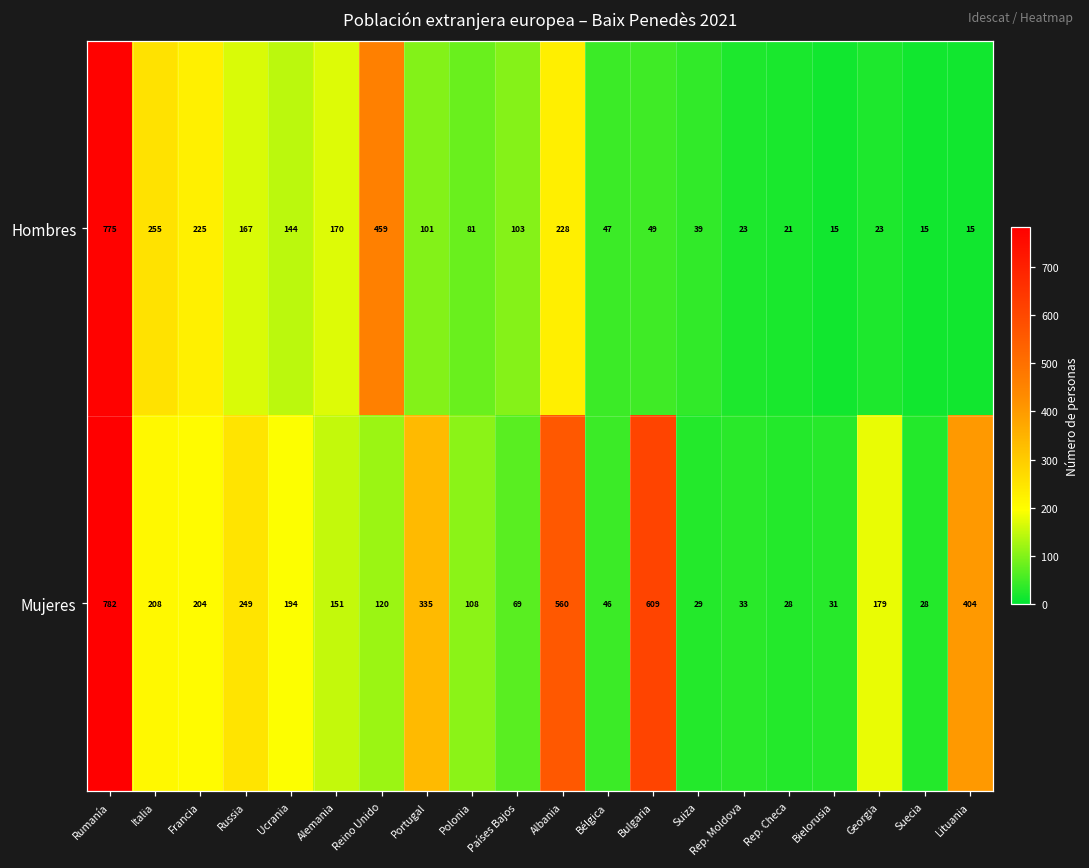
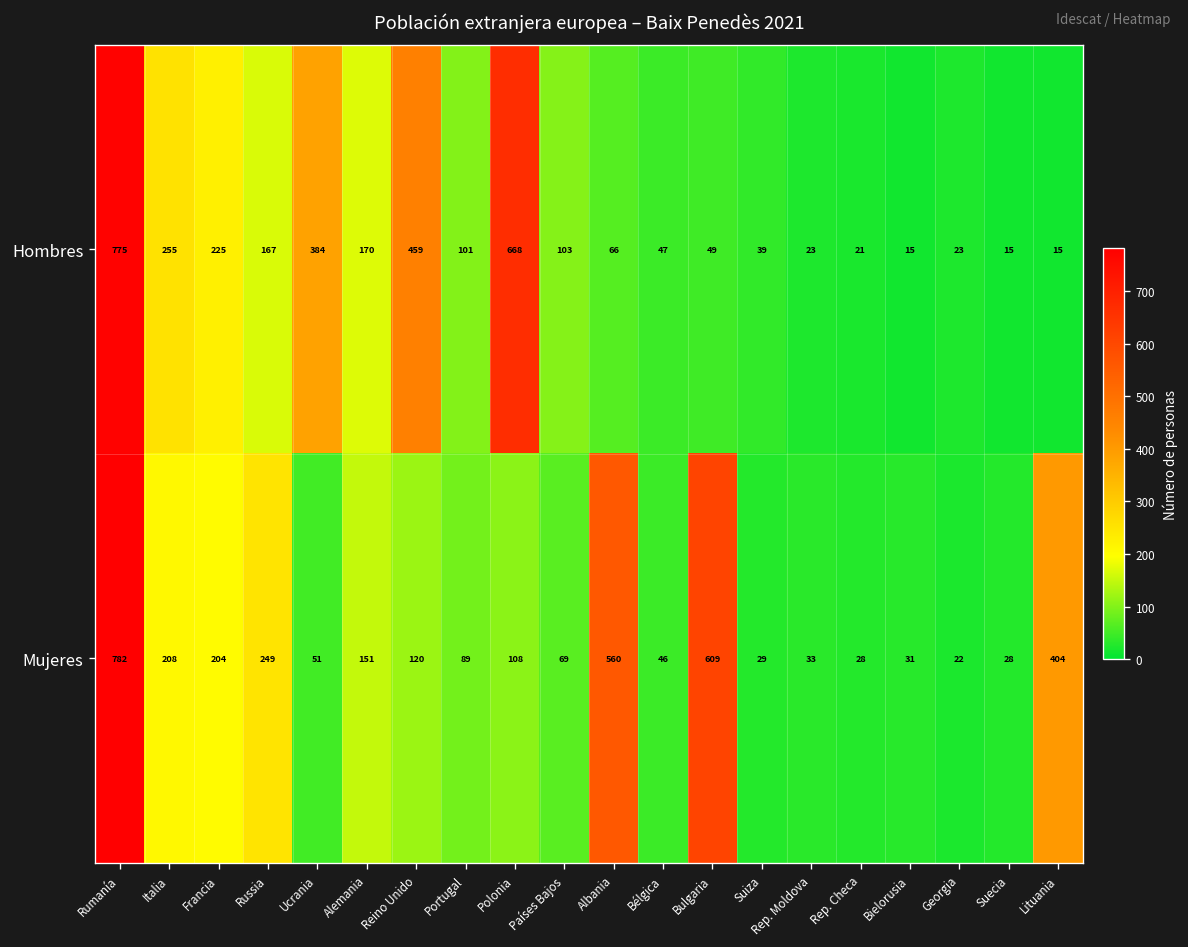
Hombres, Ucrania: 144 -> 384
Hombres, Polonia: 81 -> 668
Hombres, Albania: 228 -> 66
Mujeres, Ucrania: 194 -> 51
Mujeres, Portugal: 335 -> 89
Mujeres, Georgia: 179 -> 22
